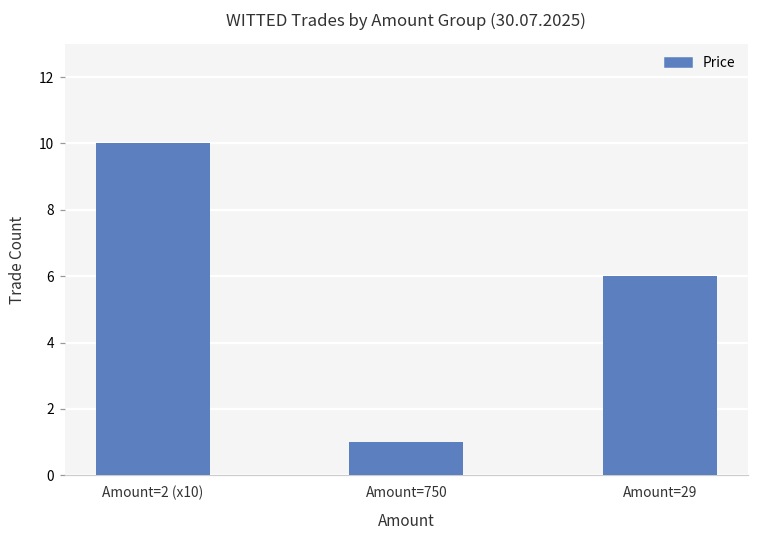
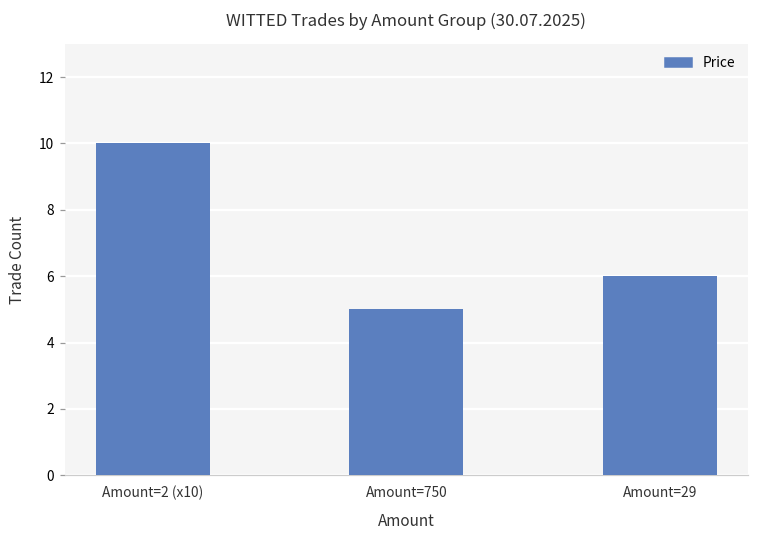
Amount=750: 1 -> 5
